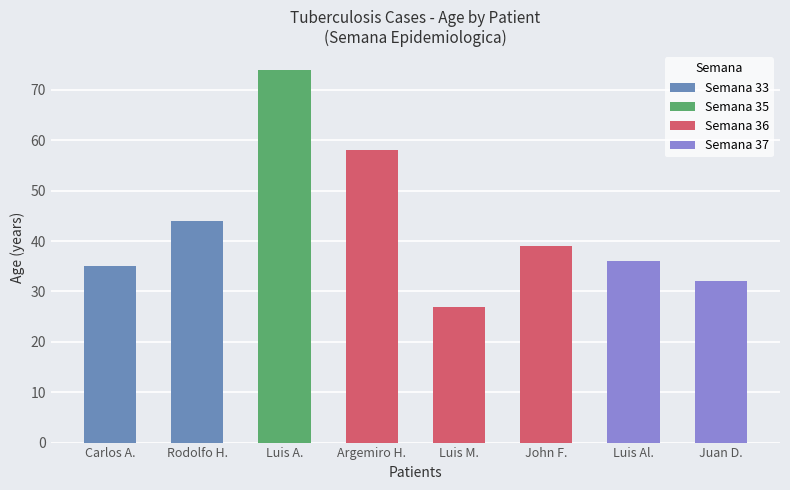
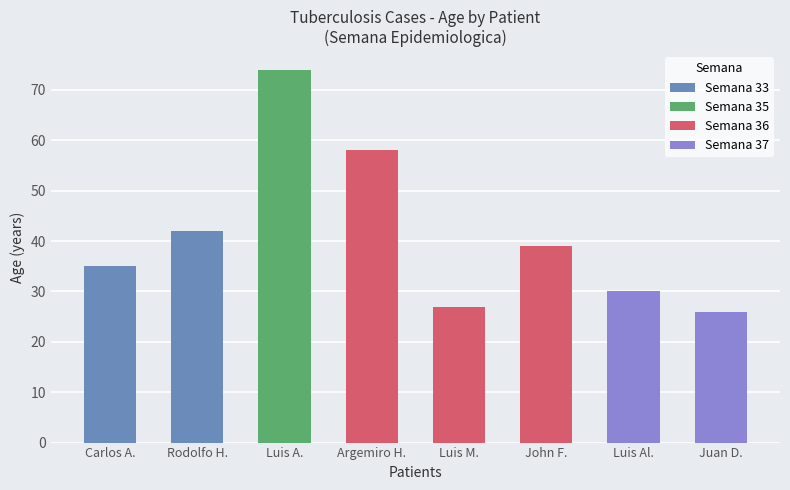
Rodolfo H.: 44 -> 42
Luis Al.: 36 -> 30
Juan D.: 32 -> 26
